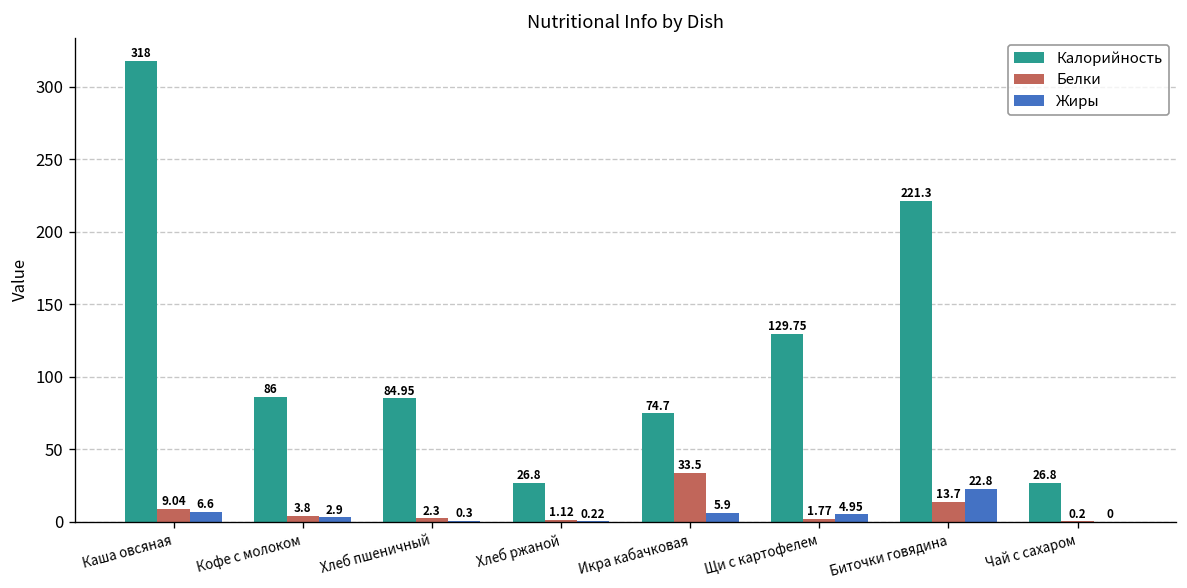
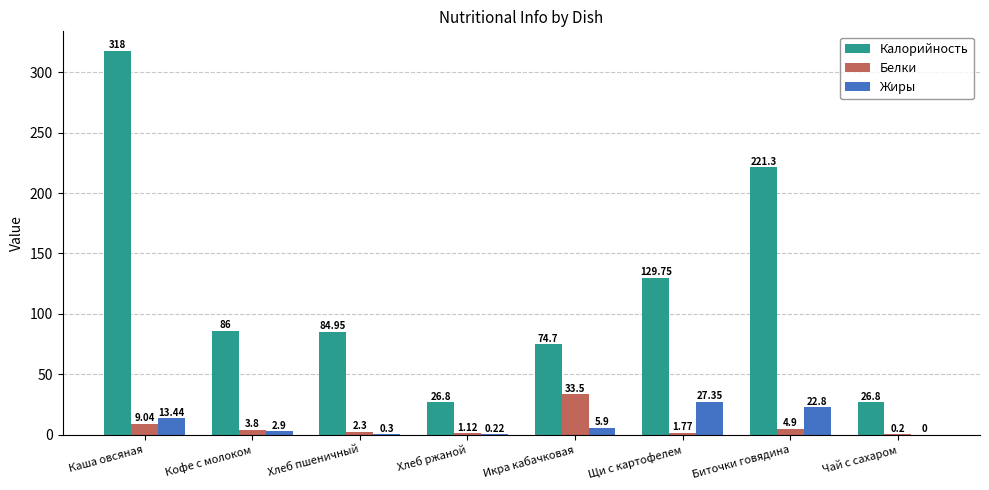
Жиры, Каша овсяная: 6.6 -> 13.44
Жиры, Щи с картофелем: 4.95 -> 27.35
Белки, Биточки говядина: 13.7 -> 4.9
